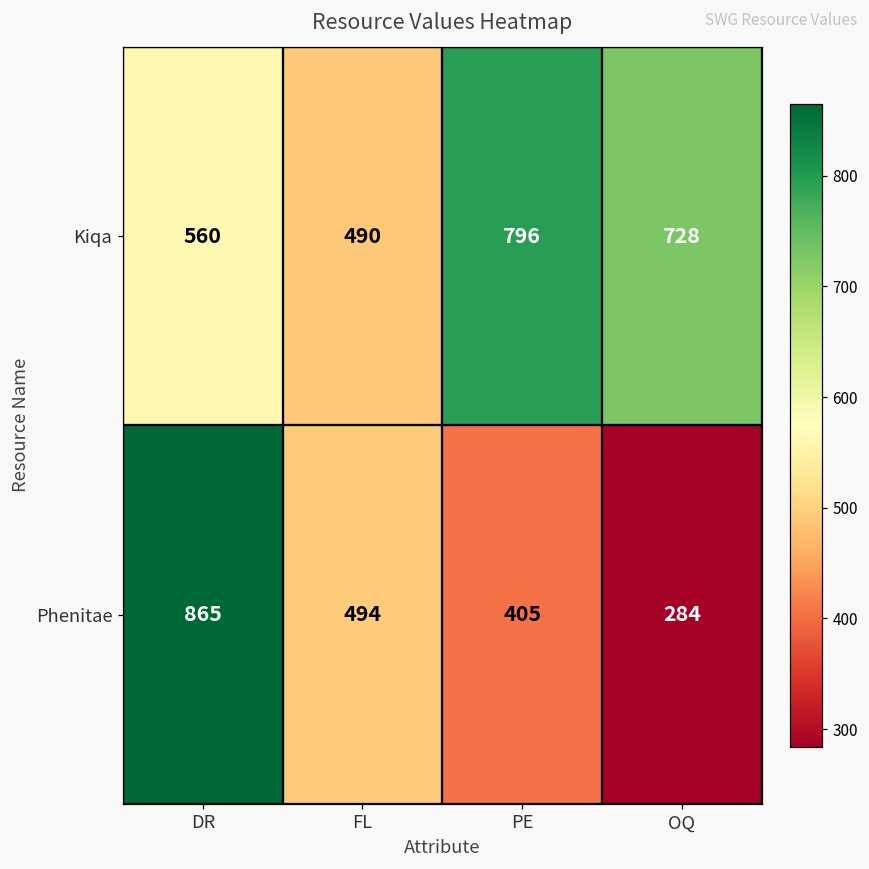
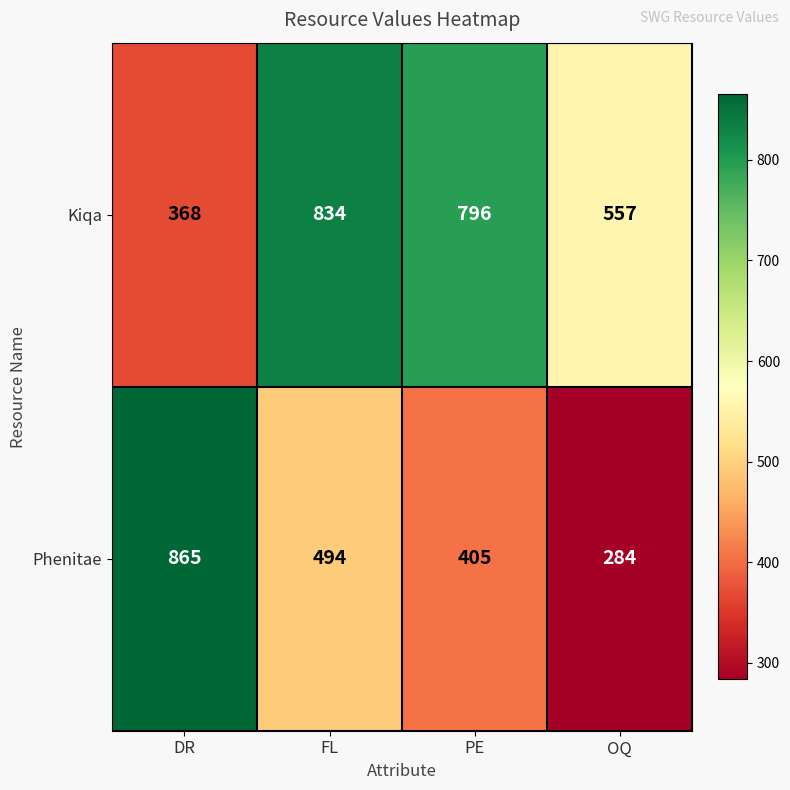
Kiqa, DR: 560 -> 368
Kiqa, FL: 490 -> 834
Kiqa, OQ: 728 -> 557
